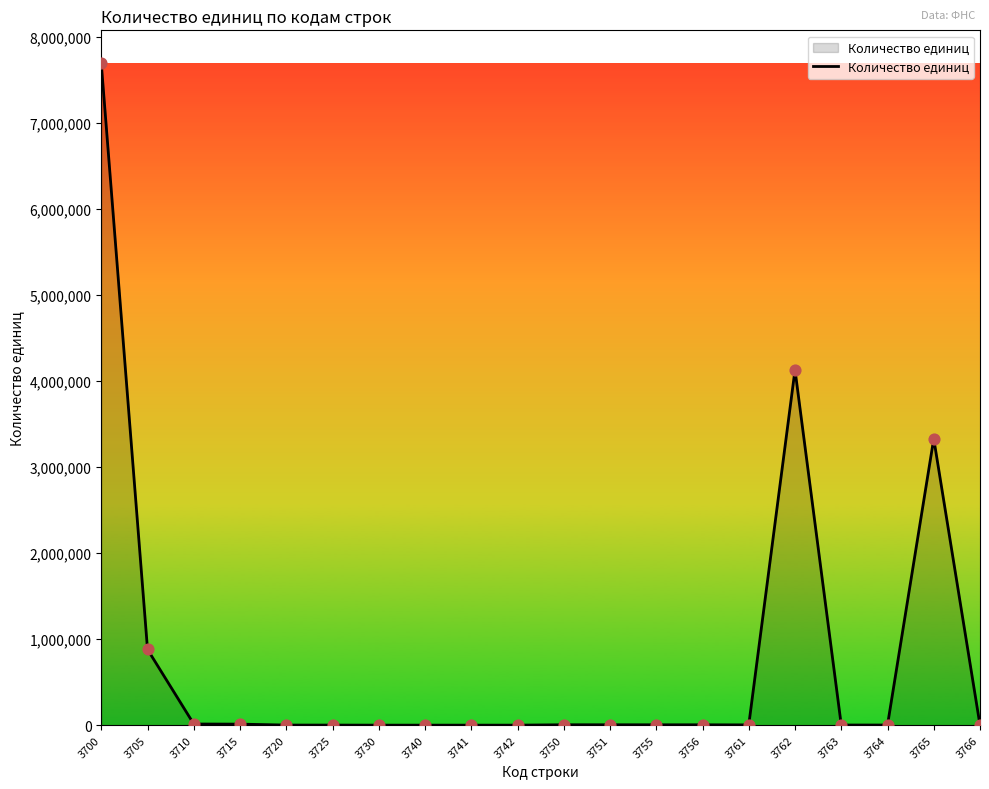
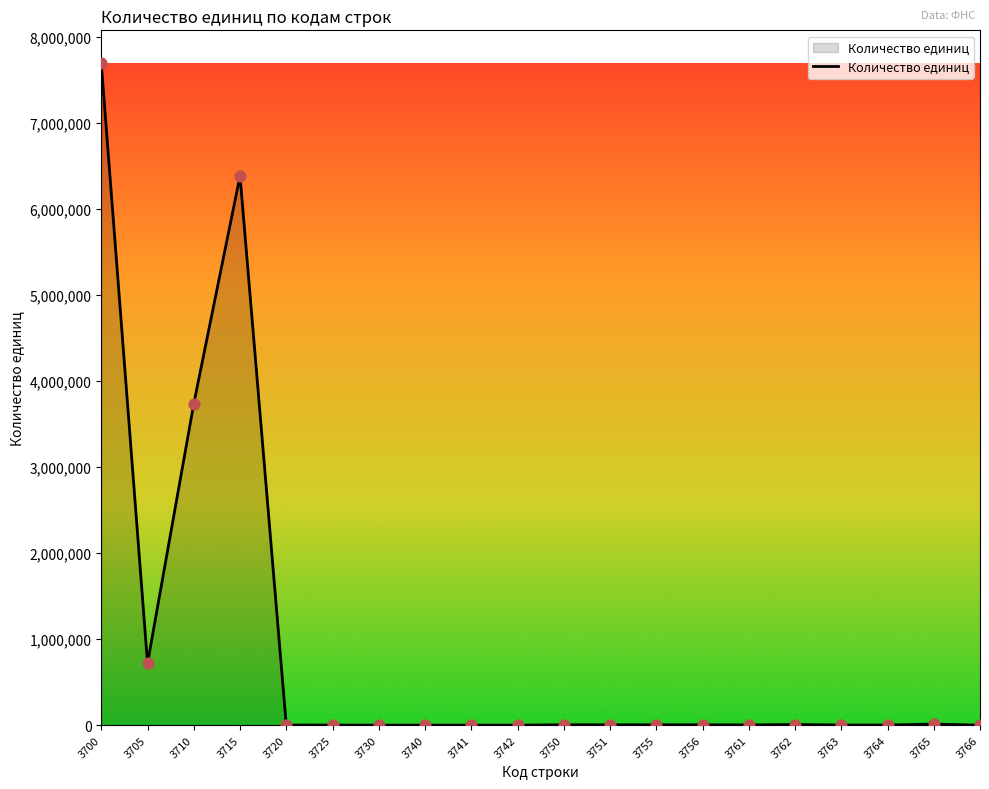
3705: 900,000 -> 700,000
3710: 0 -> 3,700,000
3715: 0 -> 6,400,000
3762: 4,100,000 -> 0
3765: 3,300,000 -> 0
